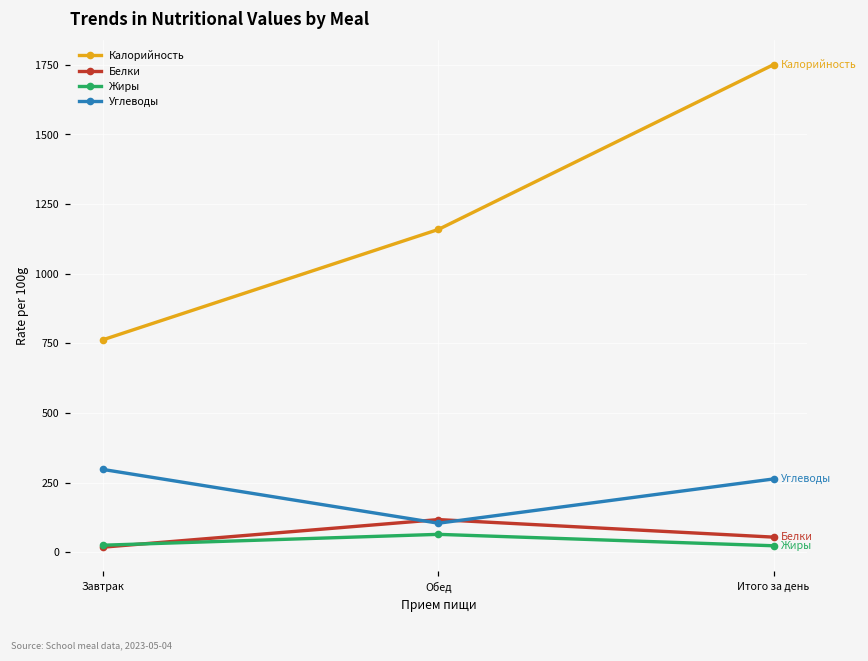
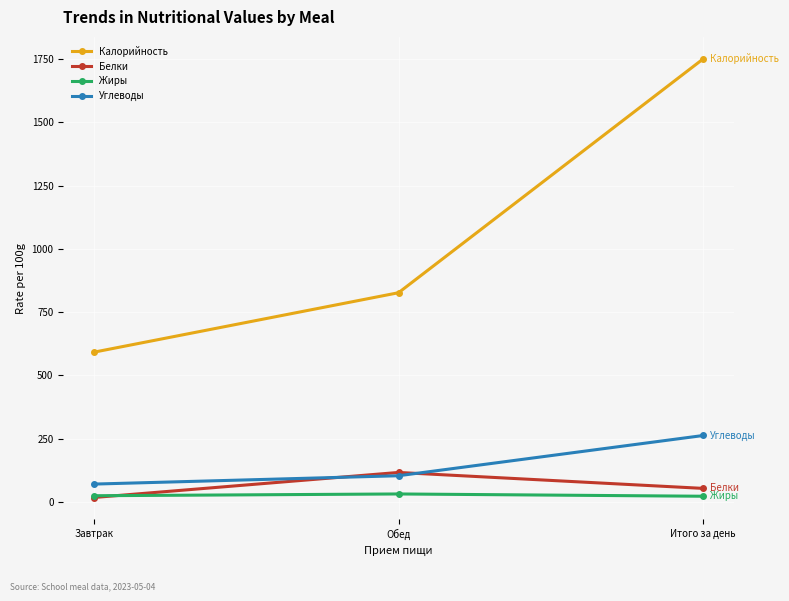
Калорийность, Завтрак: 760 -> 590
Углеводы, Завтрак: 300 -> 70
Калорийность, Обед: 1160 -> 830
Жиры, Обед: 60 -> 30
